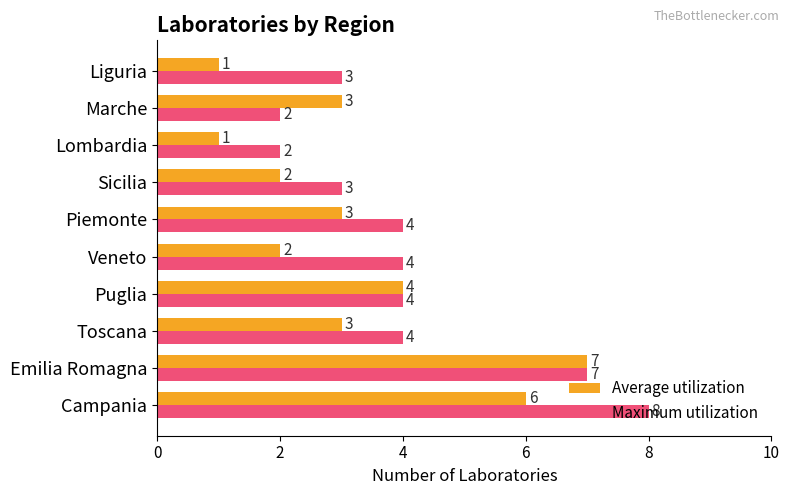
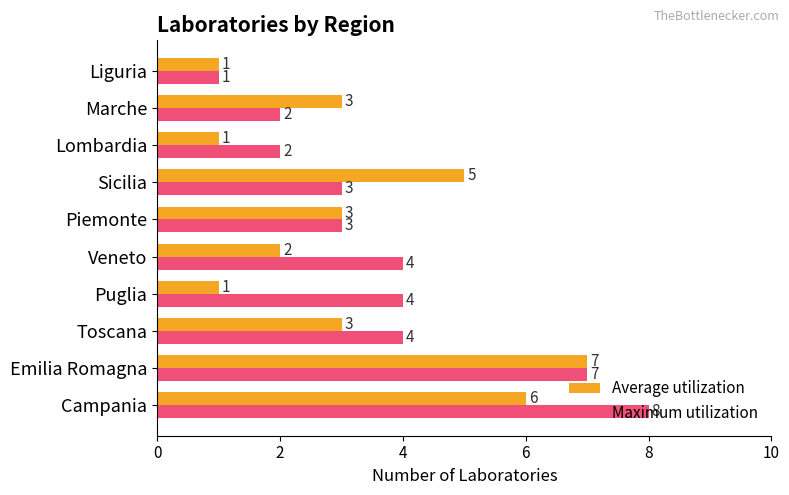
Maximum utilization, Liguria: 3 -> 1
Average utilization, Sicilia: 2 -> 5
Maximum utilization, Piemonte: 4 -> 3
Average utilization, Puglia: 4 -> 1
